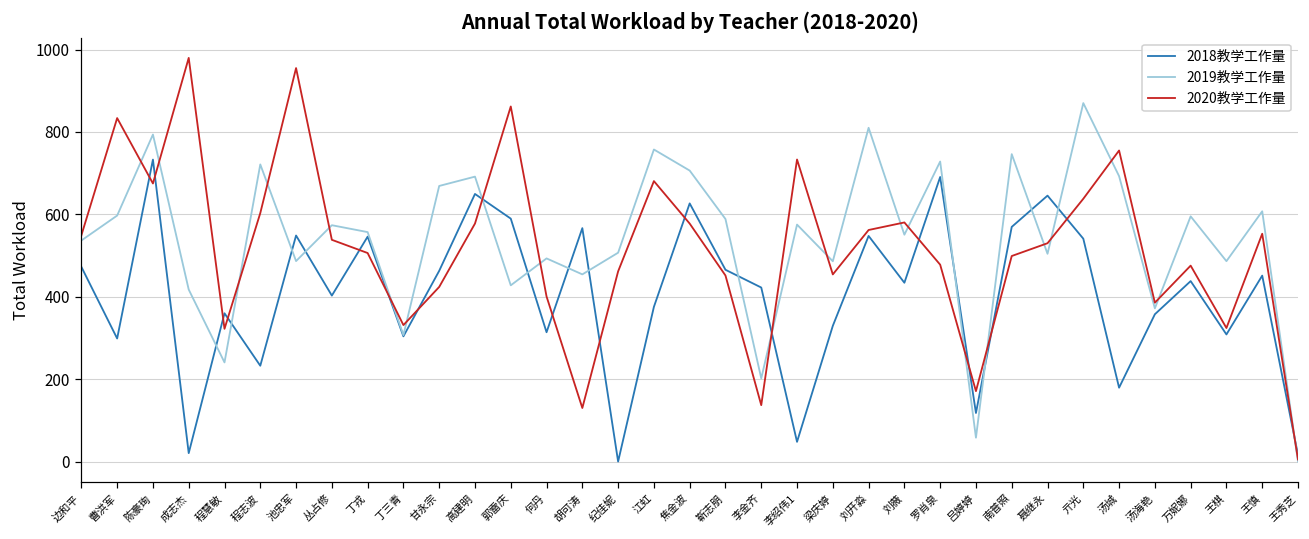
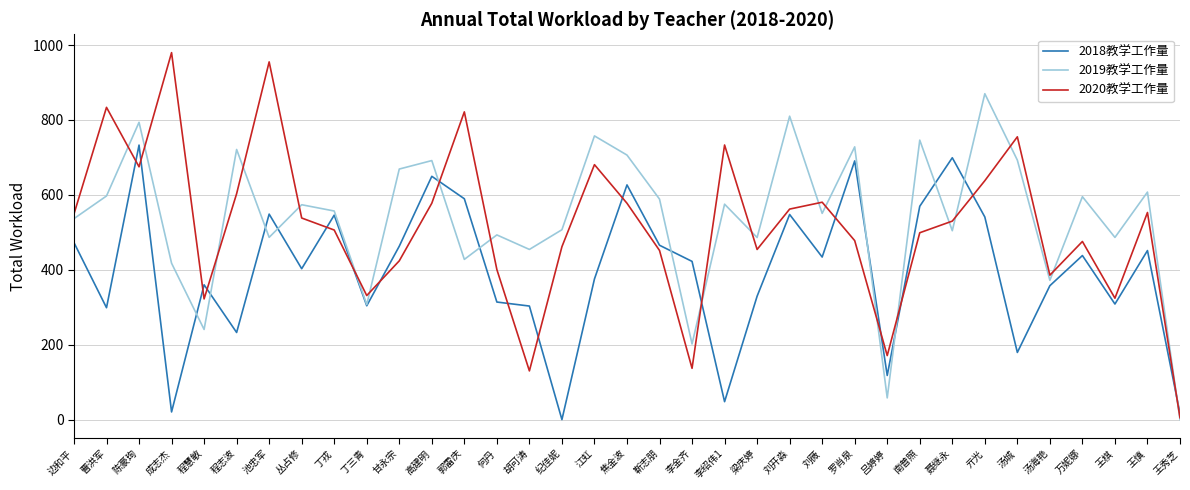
2020教学工作量, 郭雷庆: 860 -> 820
2018教学工作量, 胡可涛: 570 -> 300
2018教学工作量, 聂继永: 650 -> 700
